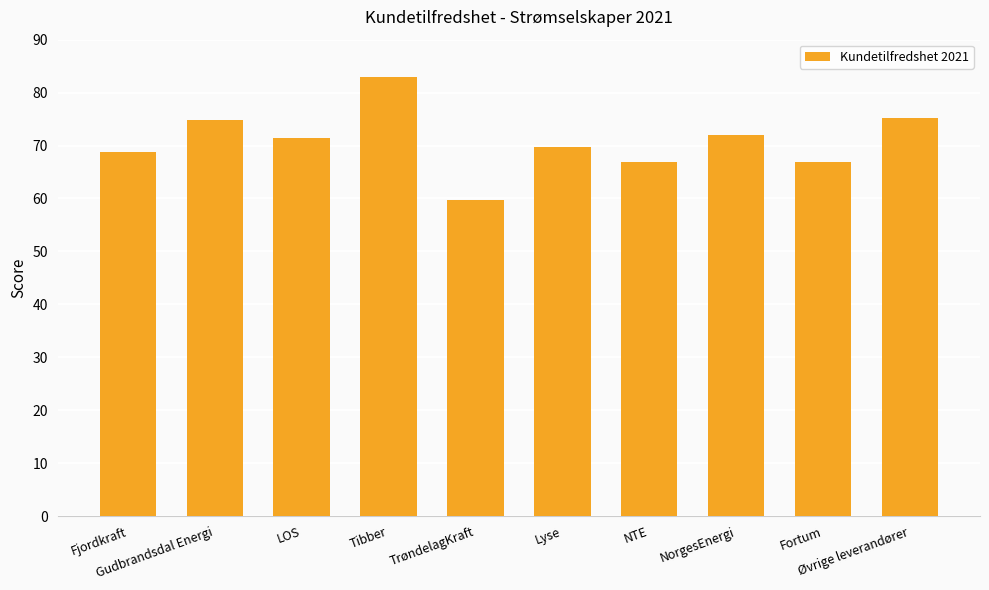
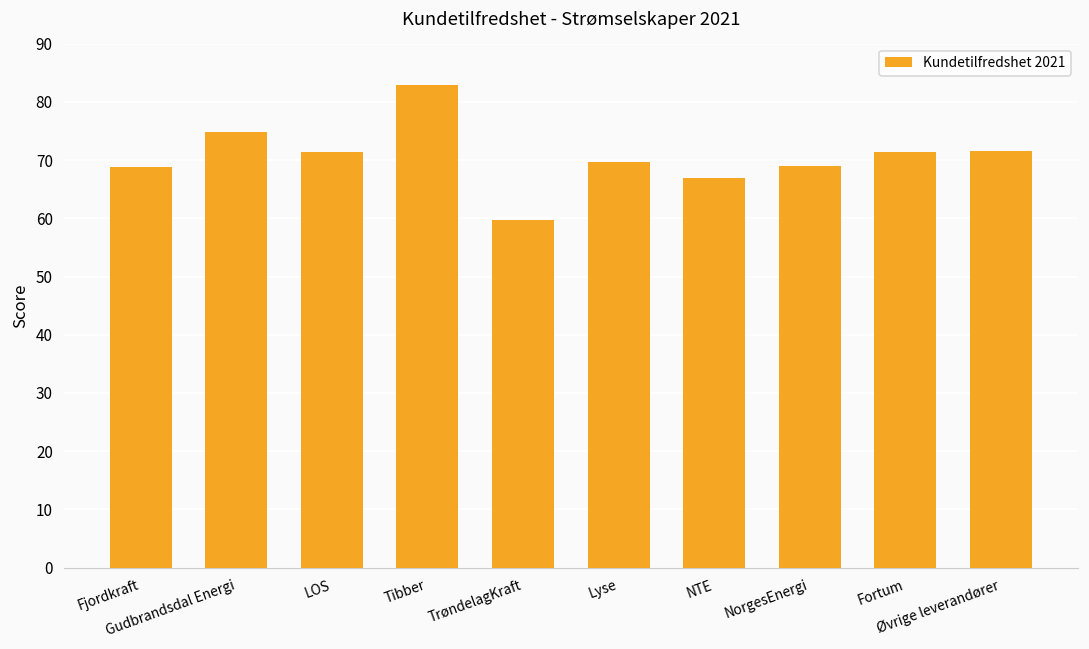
NorgesEnergi: 72 -> 69
Fortum: 67 -> 71
Øvrige leverandører: 75 -> 72
